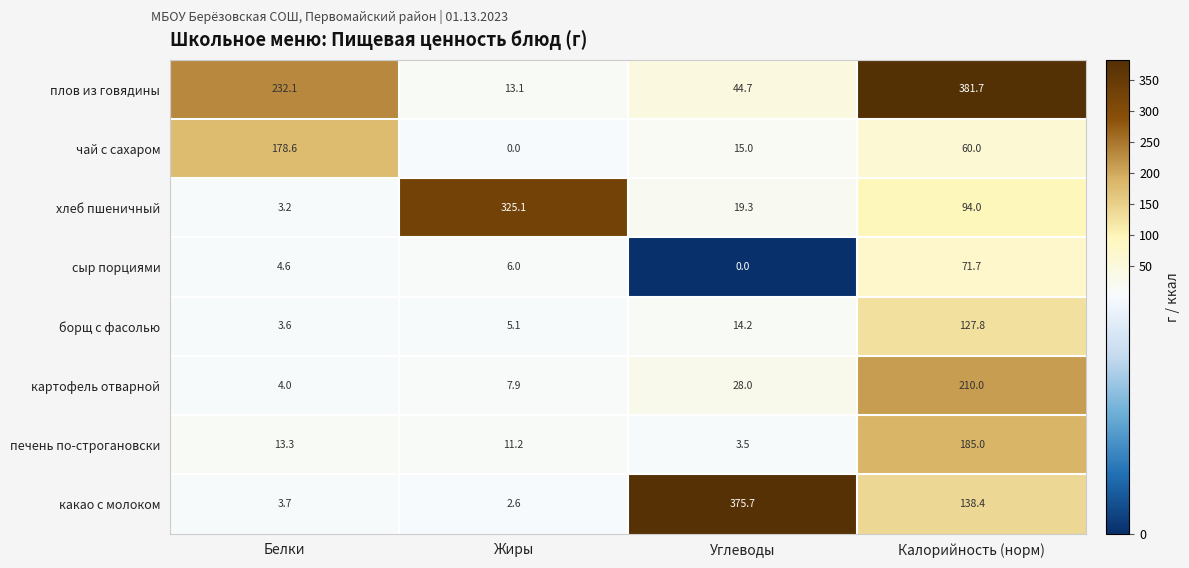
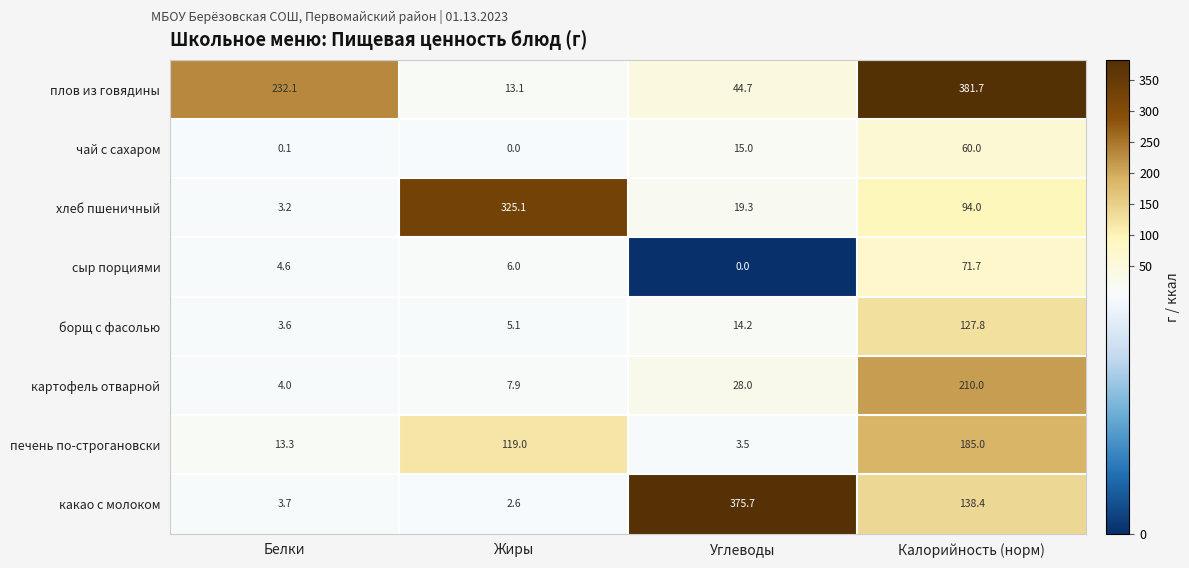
чай с сахаром, Белки: 178.6 -> 0.1
печень по-строгановски, Жиры: 11.2 -> 119.0
